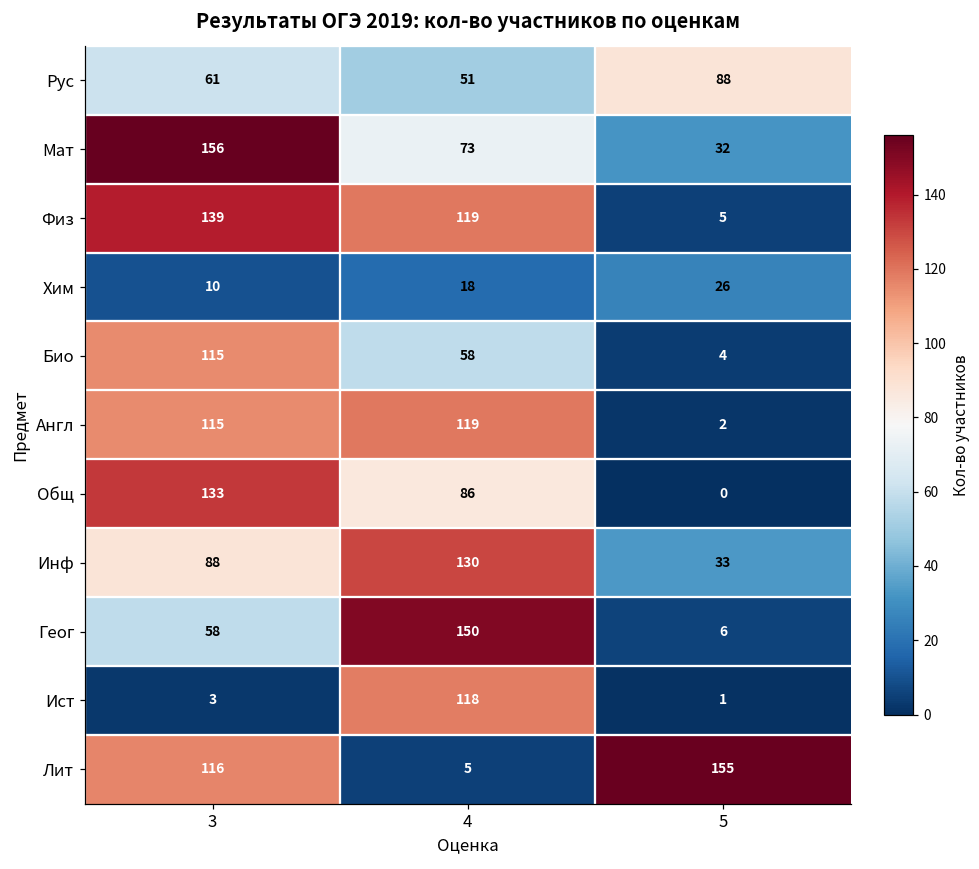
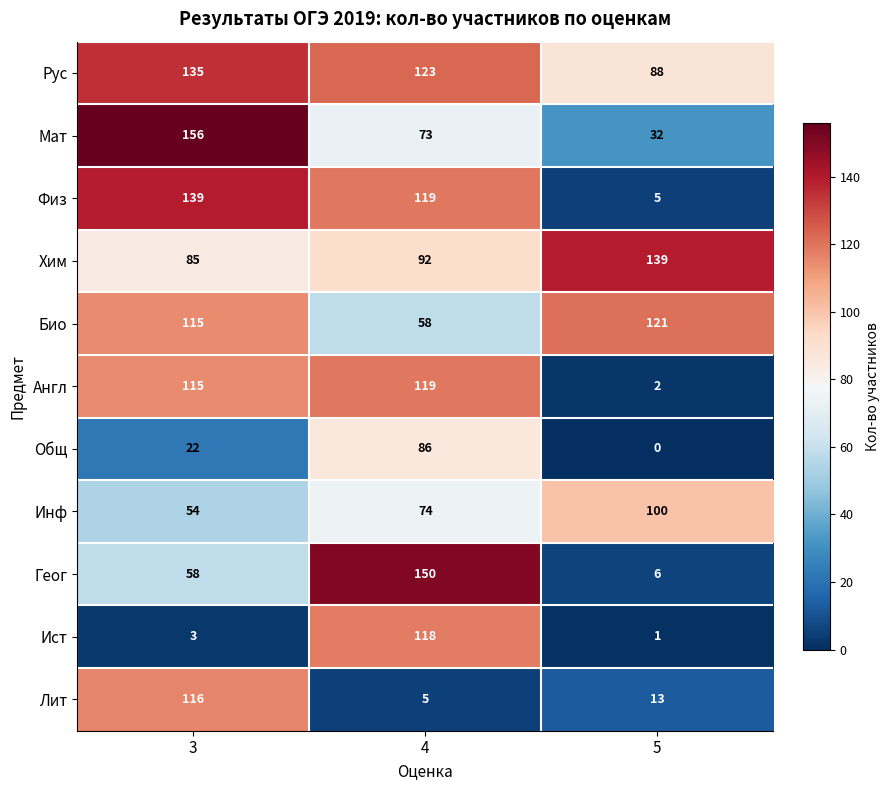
Рус, 3: 61 -> 135
Рус, 4: 51 -> 123
Хим, 3: 10 -> 85
Хим, 4: 18 -> 92
Хим, 5: 26 -> 139
Био, 5: 4 -> 121
Общ, 3: 133 -> 22
Инф, 3: 88 -> 54
Инф, 4: 130 -> 74
Инф, 5: 33 -> 100
Лит, 5: 155 -> 13
